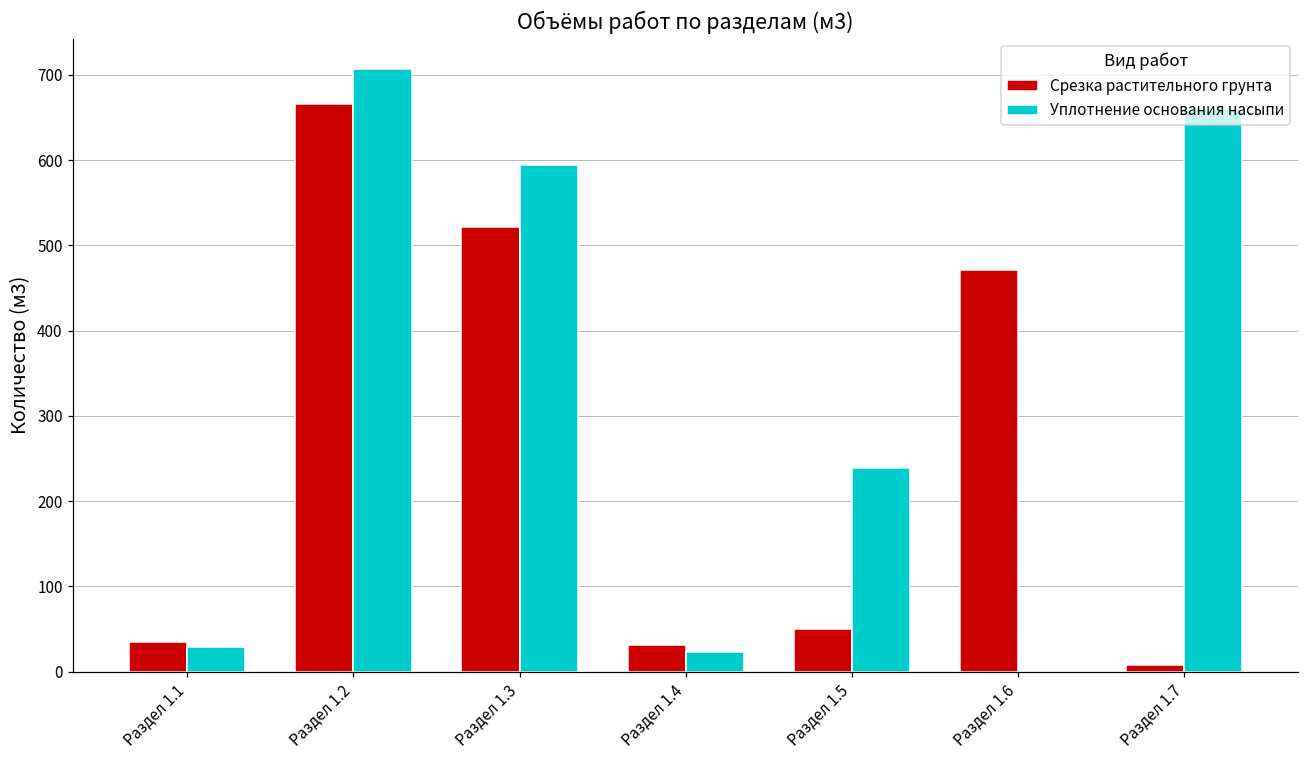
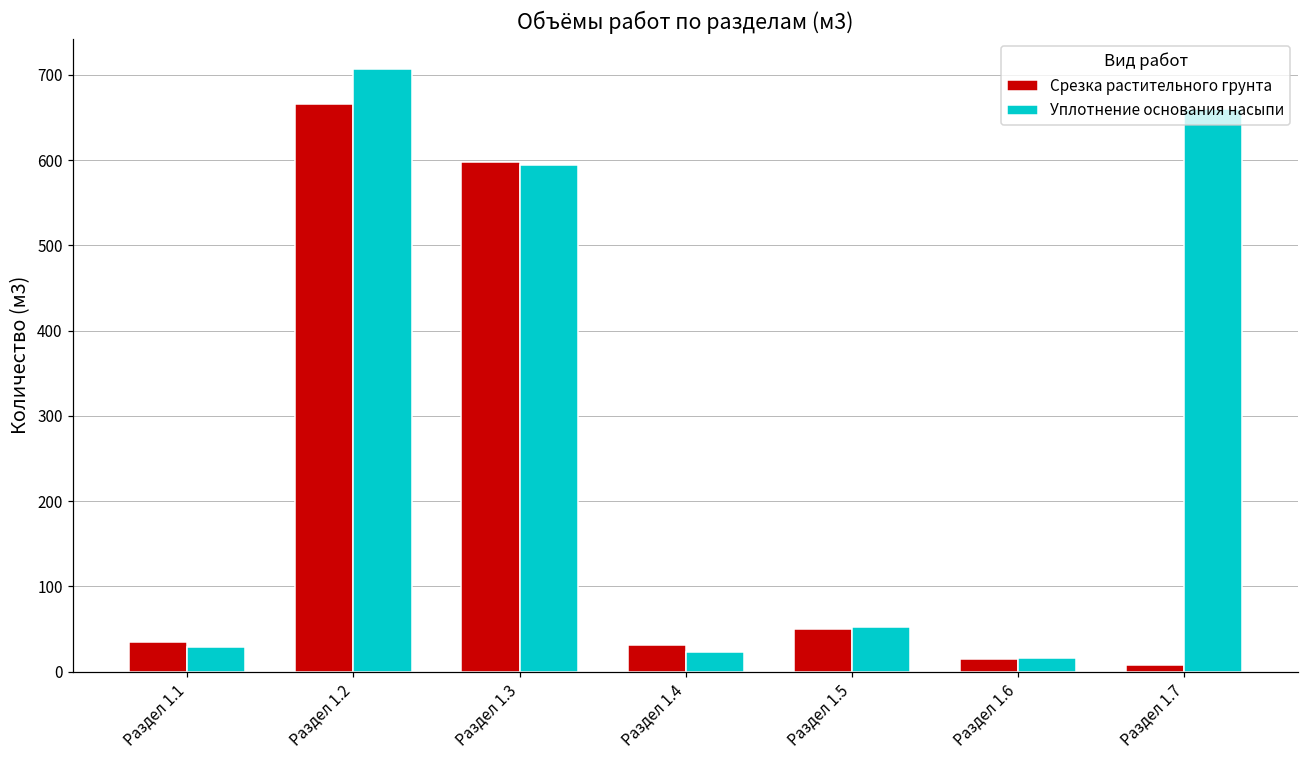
Срезка растительного грунта, Раздел 1.3: 520 -> 600
Уплотнение основания насыпи, Раздел 1.5: 240 -> 50
Срезка растительного грунта, Раздел 1.6: 470 -> 20
Уплотнение основания насыпи, Раздел 1.6: 0 -> 20
